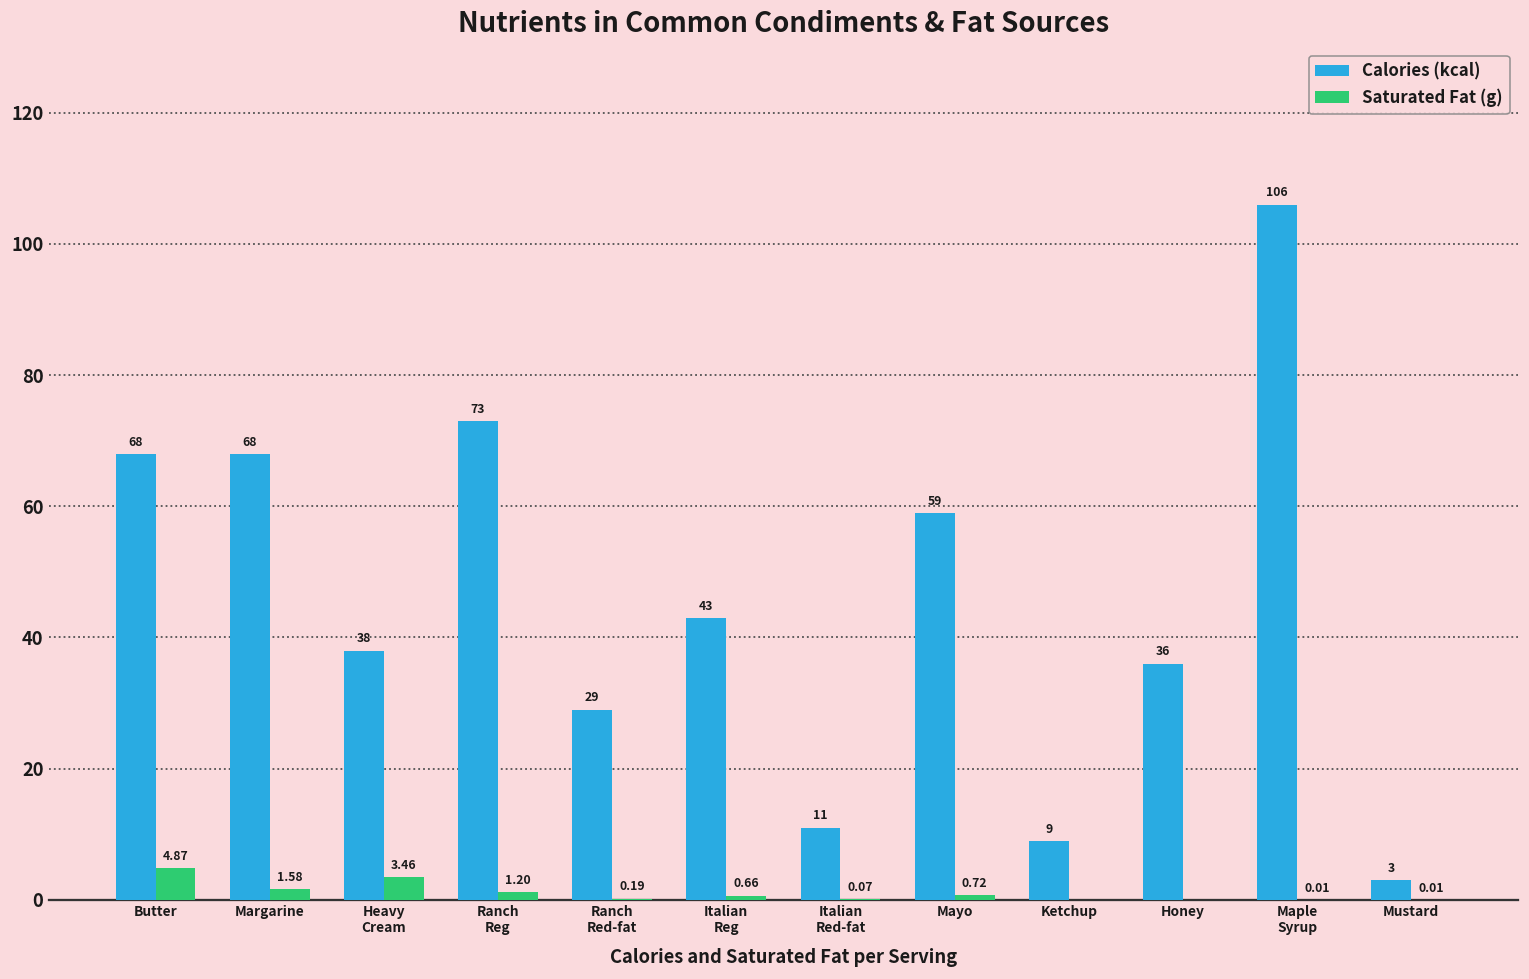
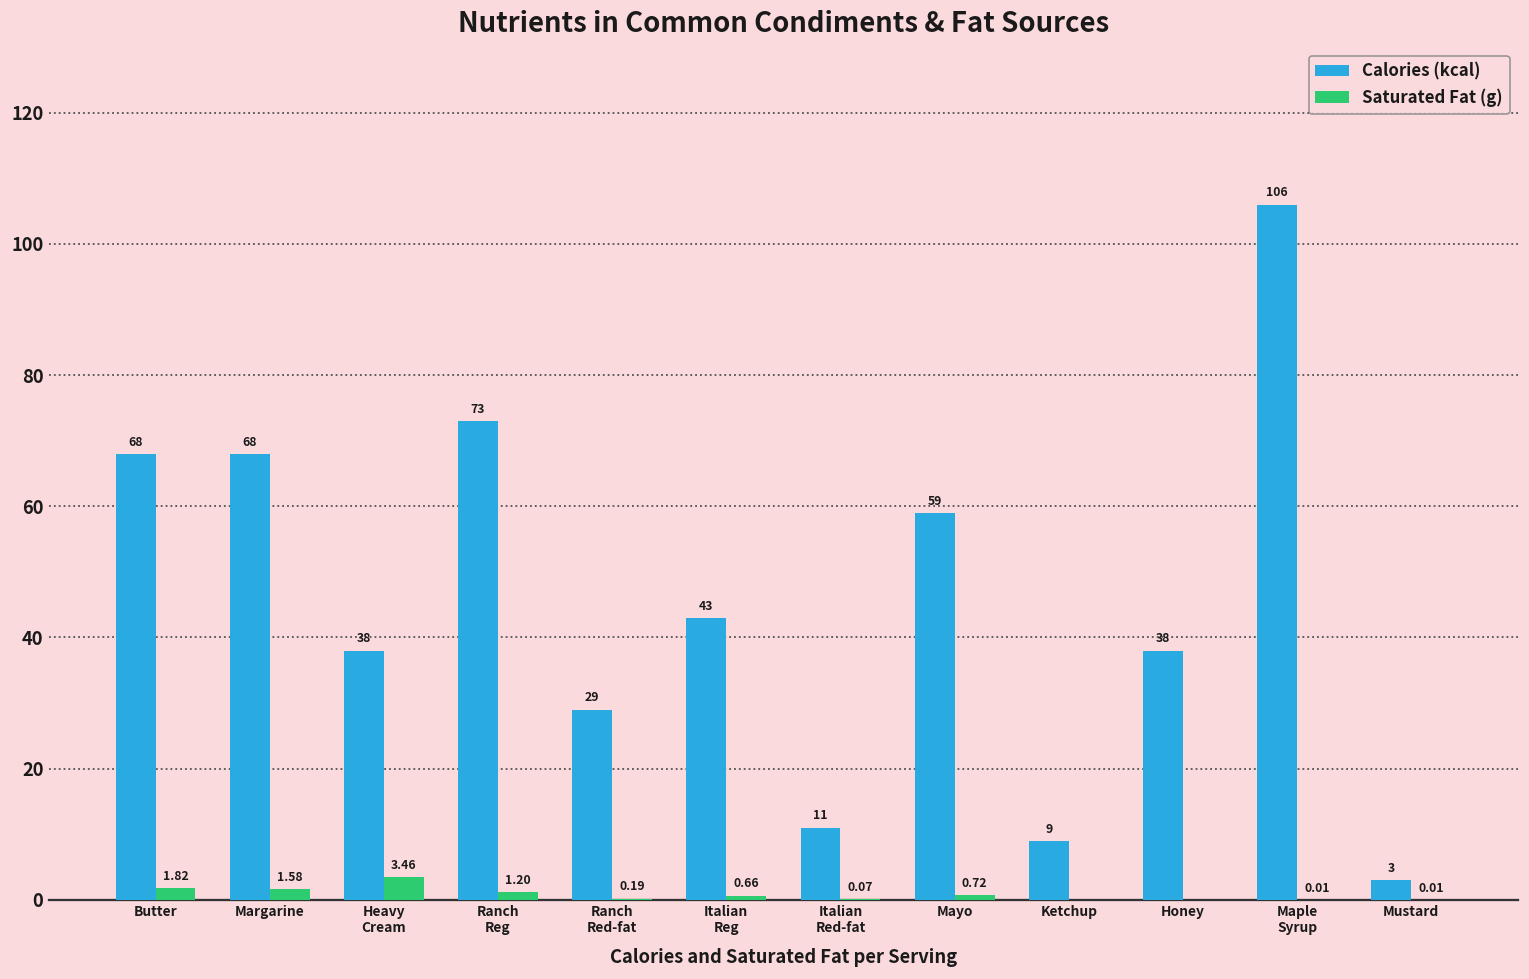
Saturated Fat (g), Butter: 4.87 -> 1.82
Calories (kcal), Honey: 36 -> 38
